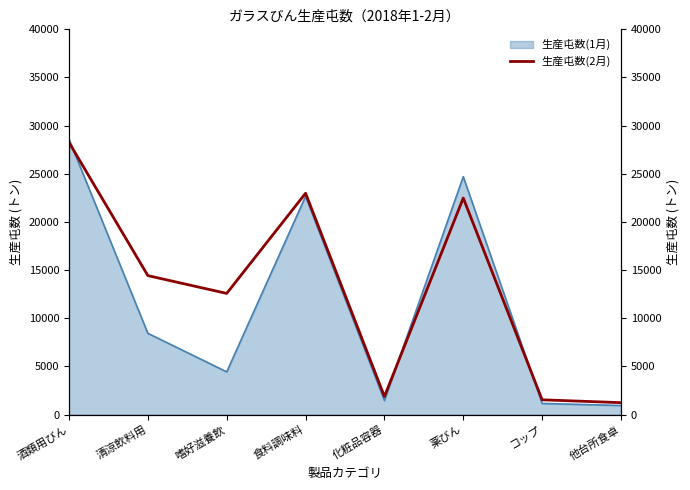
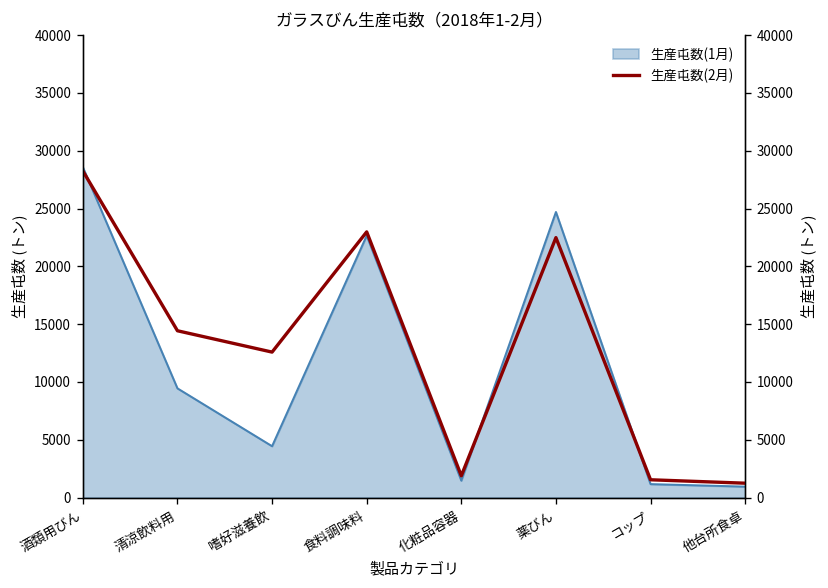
生産屯数(1月), 清涼飲料用: 8000 -> 9000
